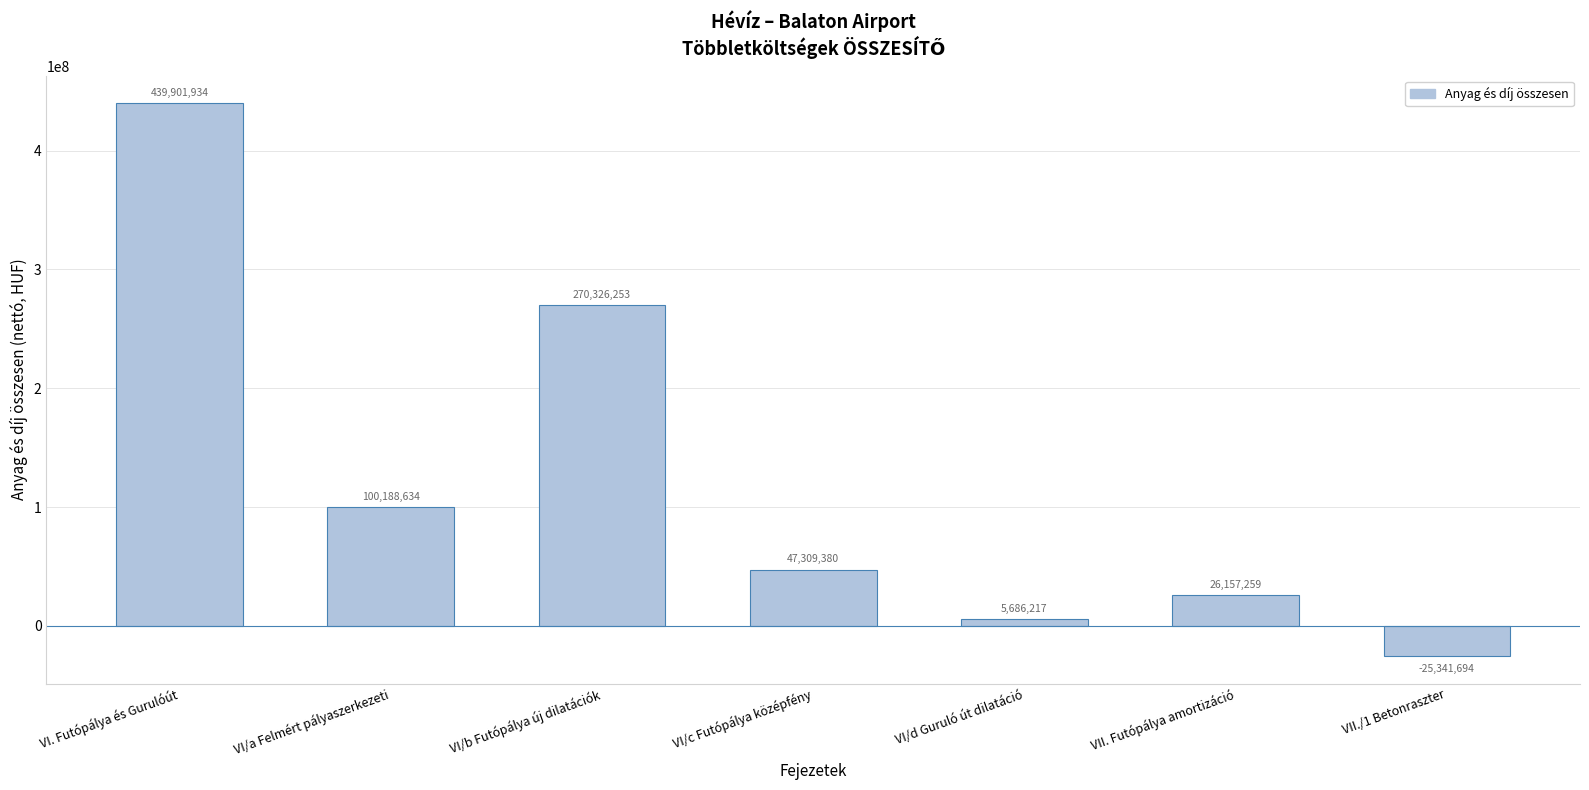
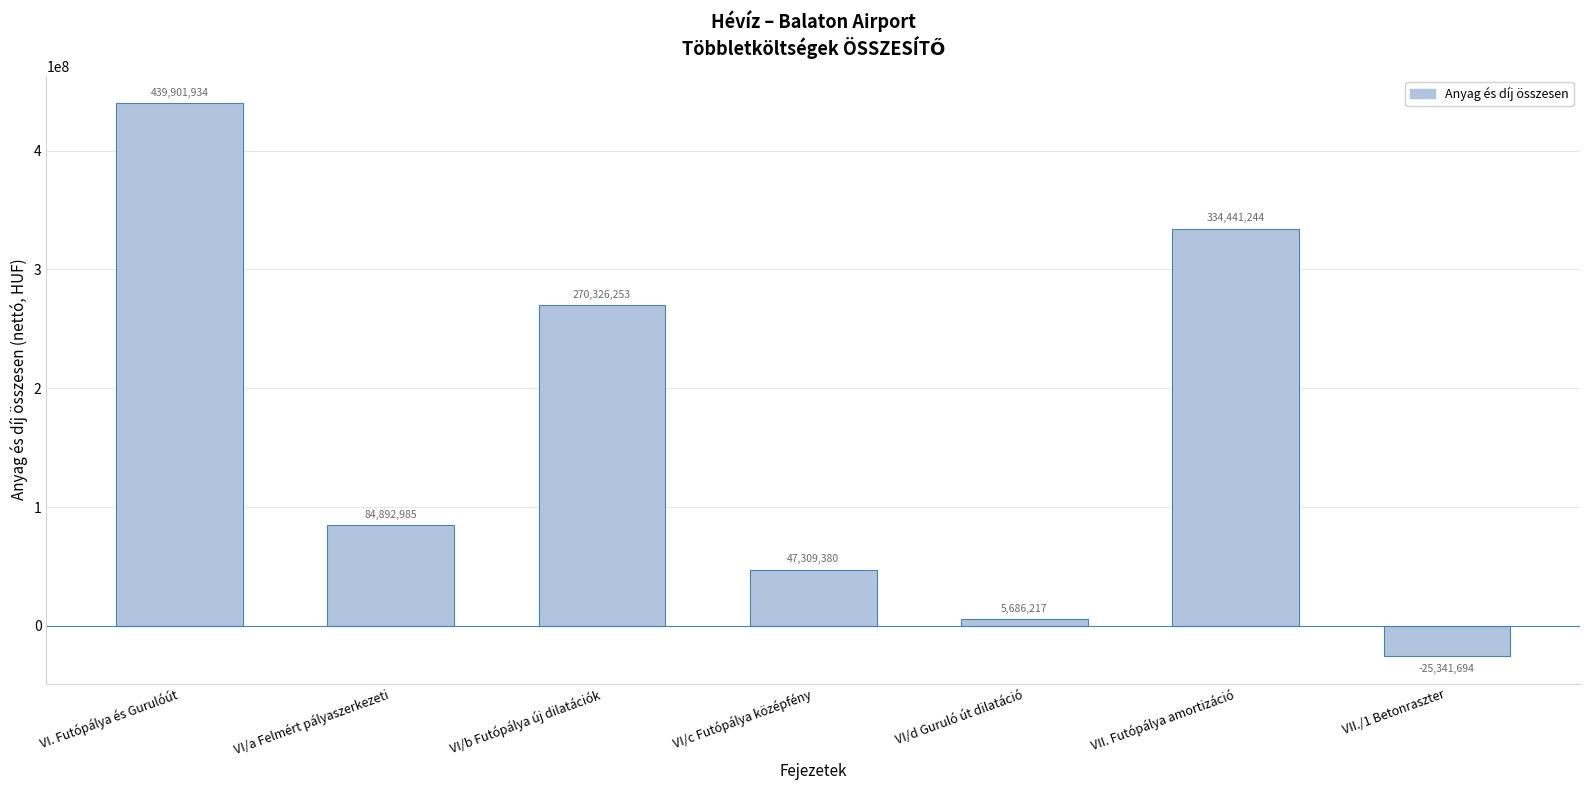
VI/a Felmért pályaszerkezeti: 100,188,634 -> 84,892,985
VII. Futópálya amortizáció: 26,157,259 -> 334,441,244
